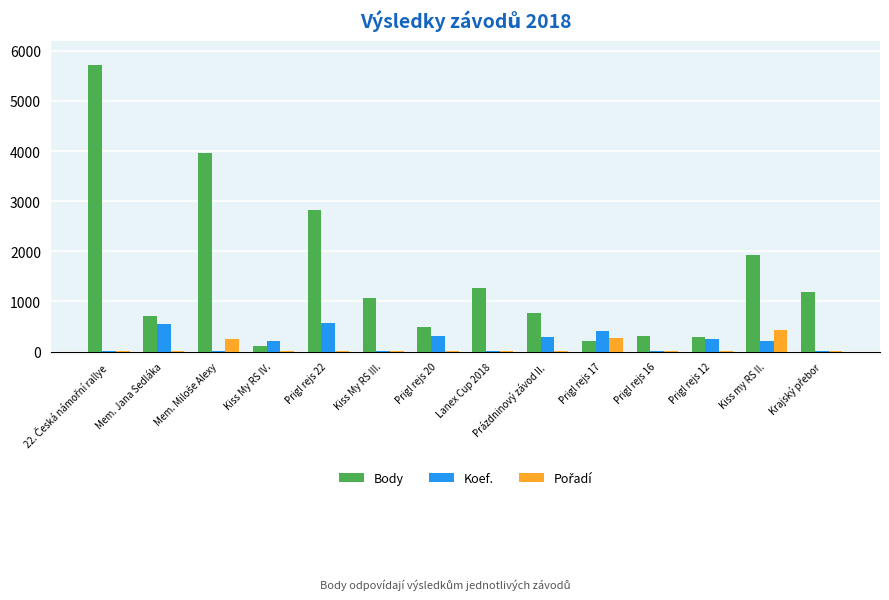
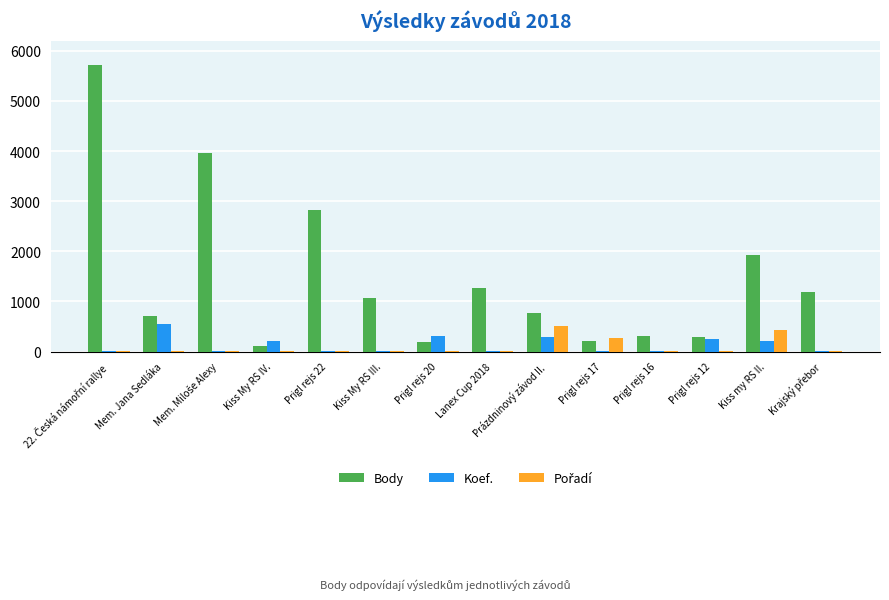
Pořadí, Mem. Miloše Alexy: 200 -> 0
Koef., Prigl rejs 22: 600 -> 0
Body, Prigl rejs 20: 500 -> 200
Pořadí, Prázdninový závod II.: 0 -> 500
Koef., Prigl rejs 17: 400 -> 0
